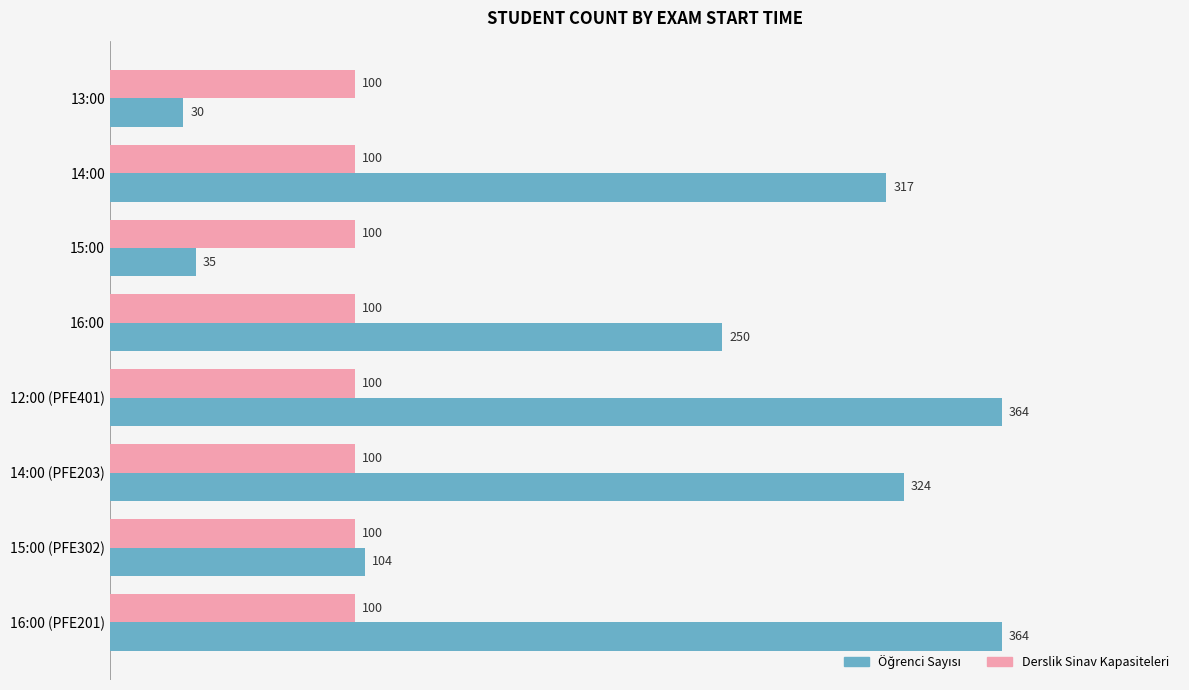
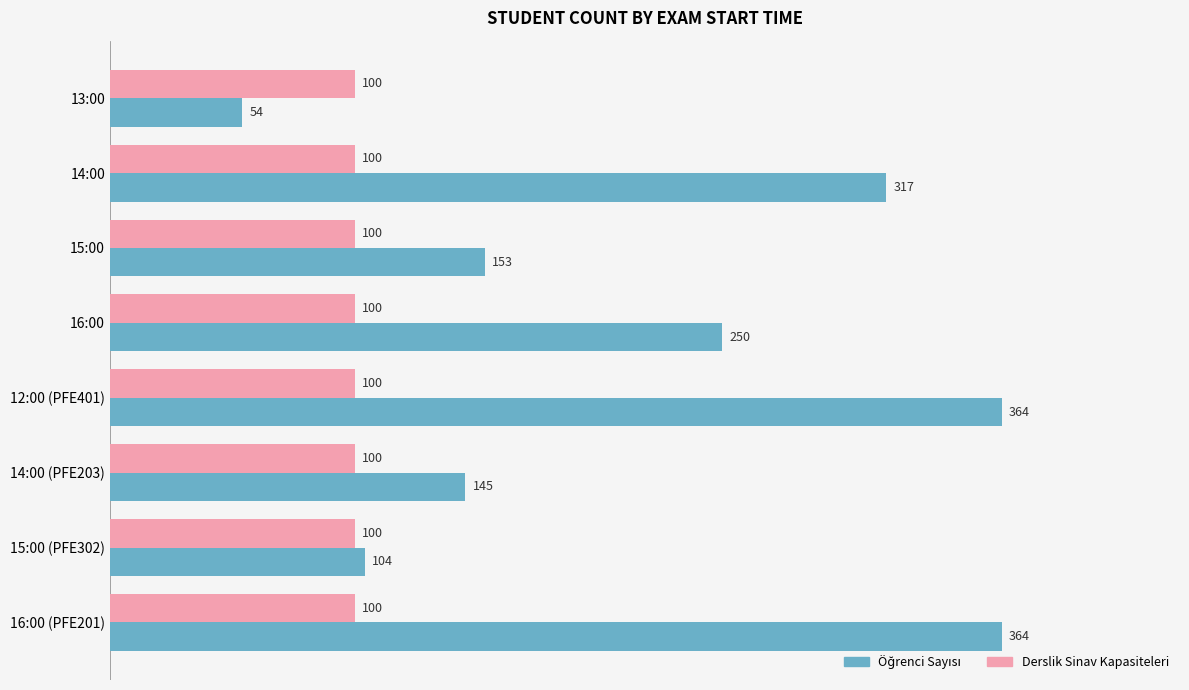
Öğrenci Sayısı, 13:00: 30 -> 54
Öğrenci Sayısı, 15:00: 35 -> 153
Öğrenci Sayısı, 14:00 (PFE203): 324 -> 145
